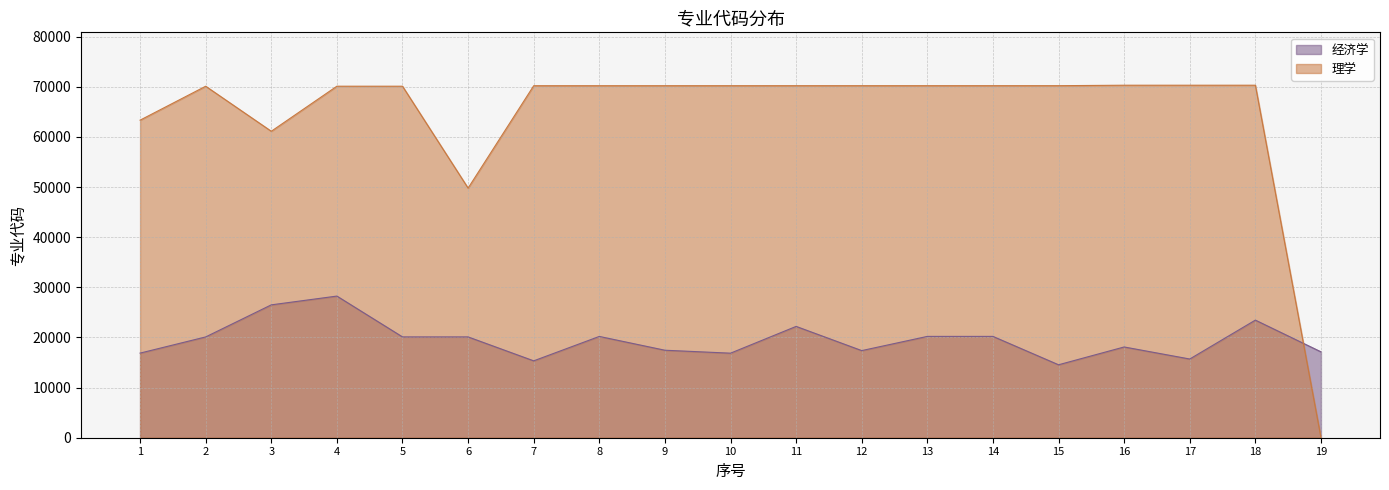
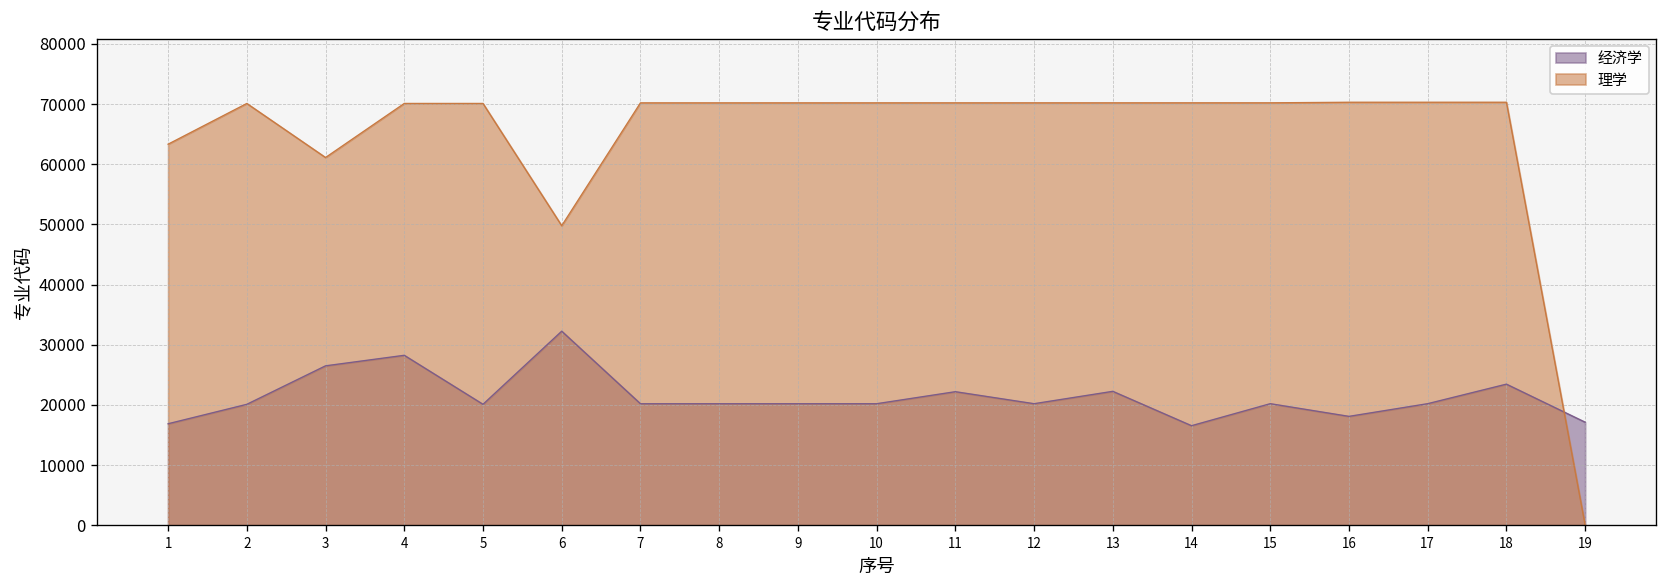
经济学, 6: 20000 -> 32000
经济学, 7: 15000 -> 20000
经济学, 9: 17000 -> 20000
经济学, 10: 17000 -> 20000
经济学, 12: 17000 -> 20000
经济学, 13: 20000 -> 22000
经济学, 14: 20000 -> 17000
经济学, 15: 15000 -> 20000
经济学, 17: 16000 -> 20000
